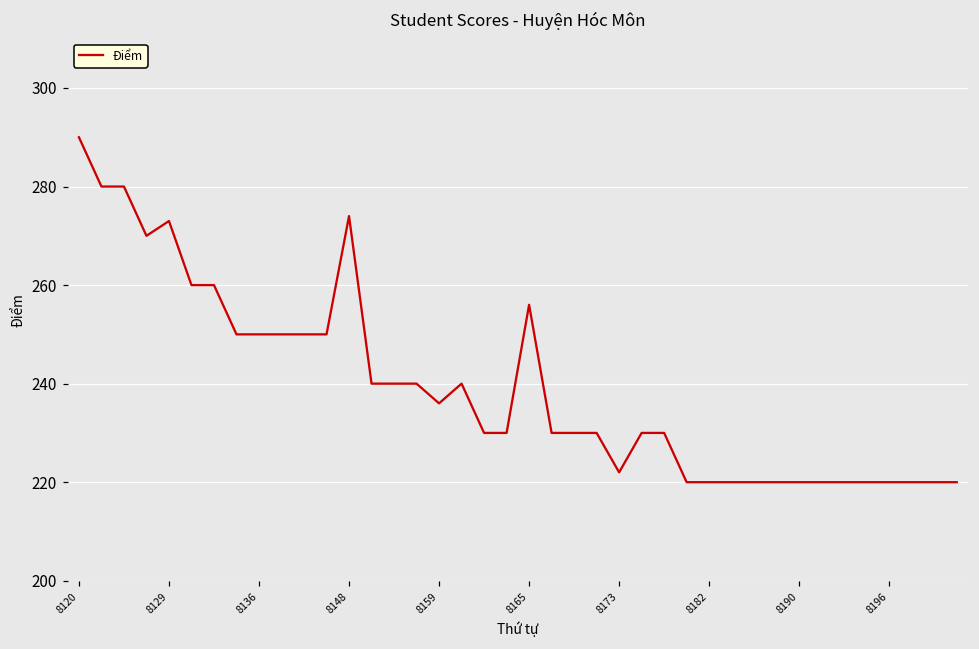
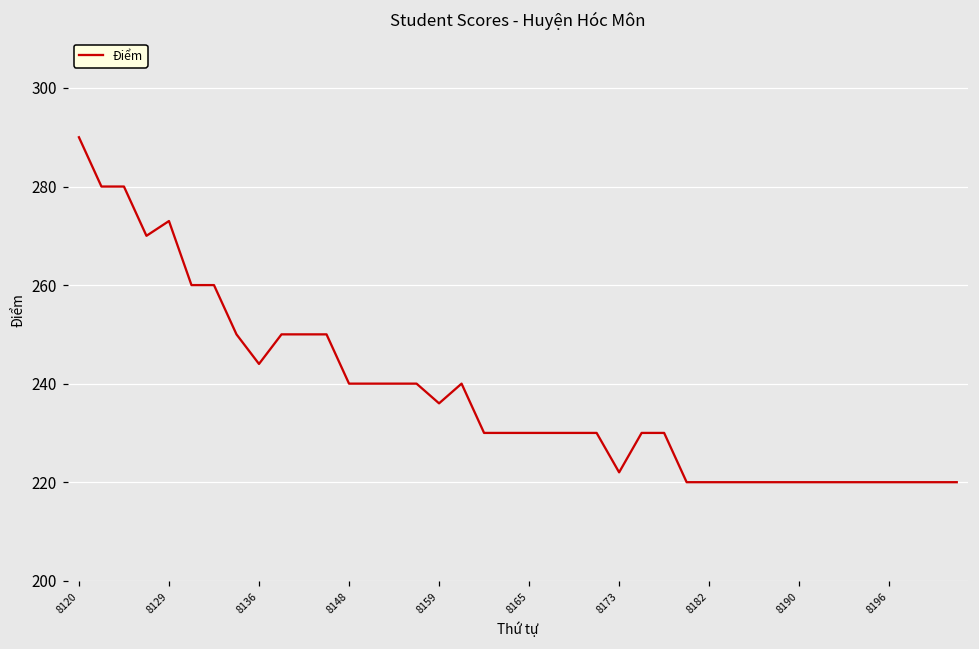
8136: 250 -> 244
8148: 274 -> 240
8165: 256 -> 230
